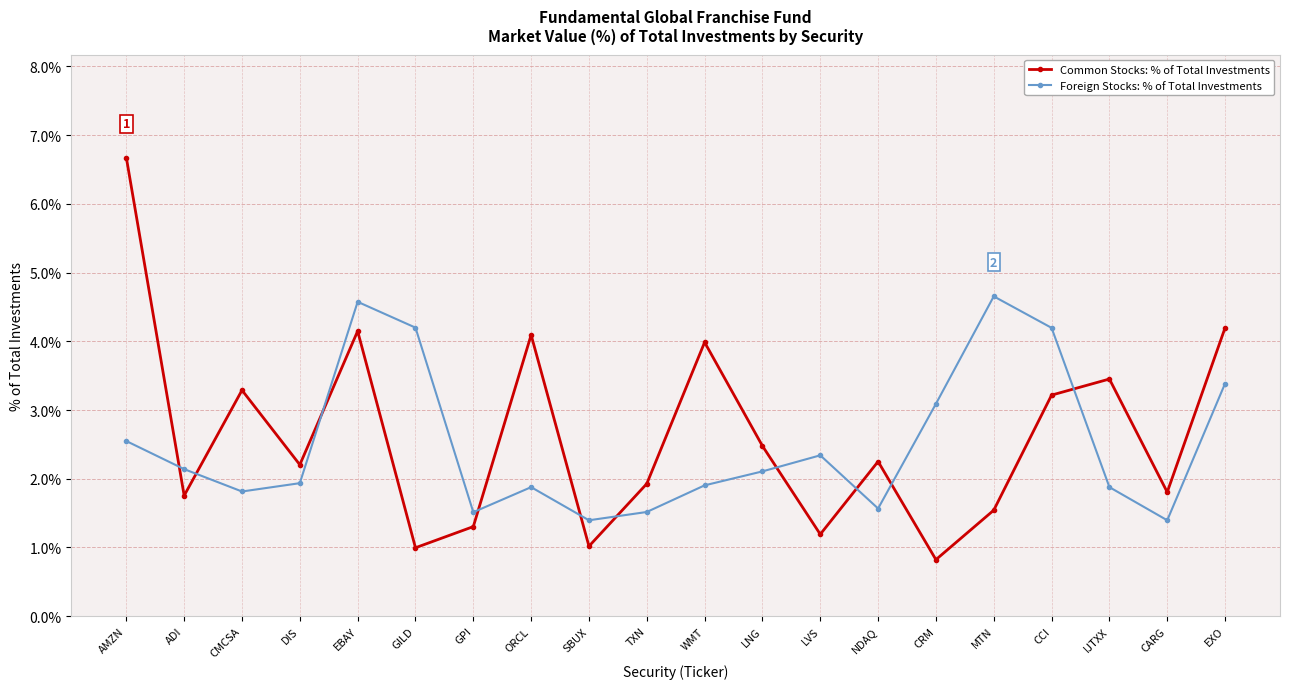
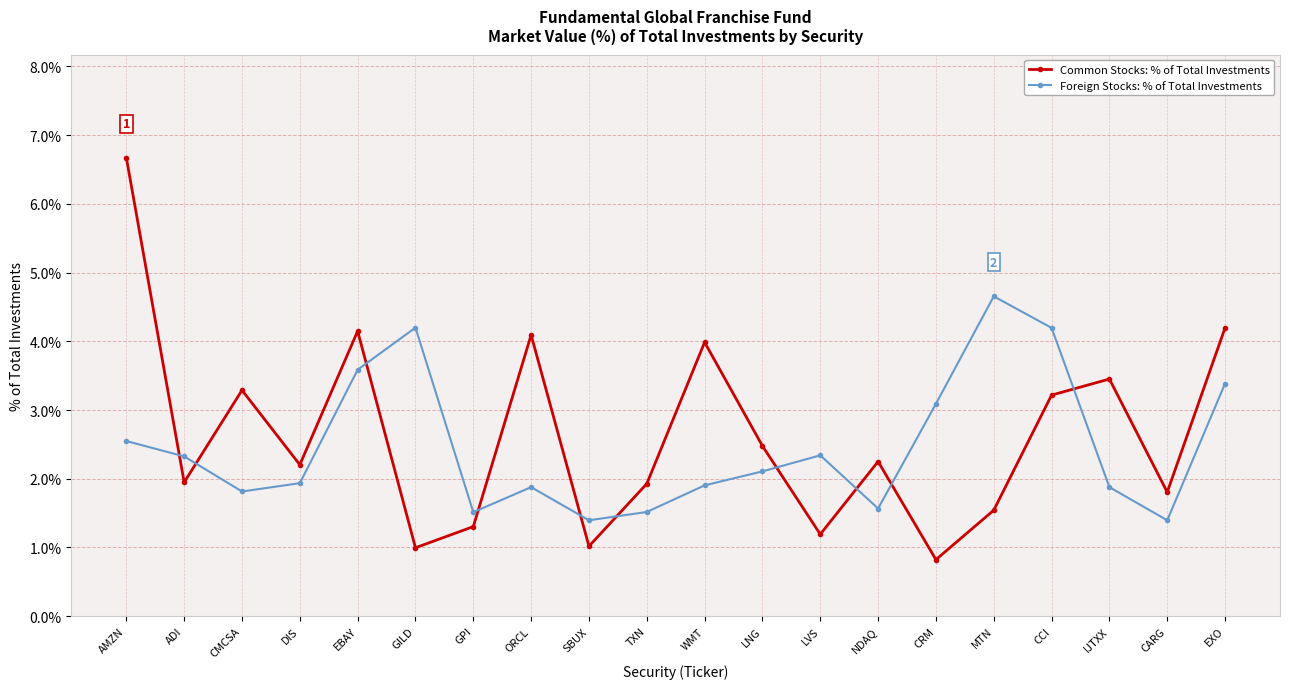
Common Stocks: % of Total Investments, ADI: 1.8% -> 1.9%
Foreign Stocks: % of Total Investments, ADI: 2.1% -> 2.3%
Foreign Stocks: % of Total Investments, EBAY: 4.6% -> 3.6%
